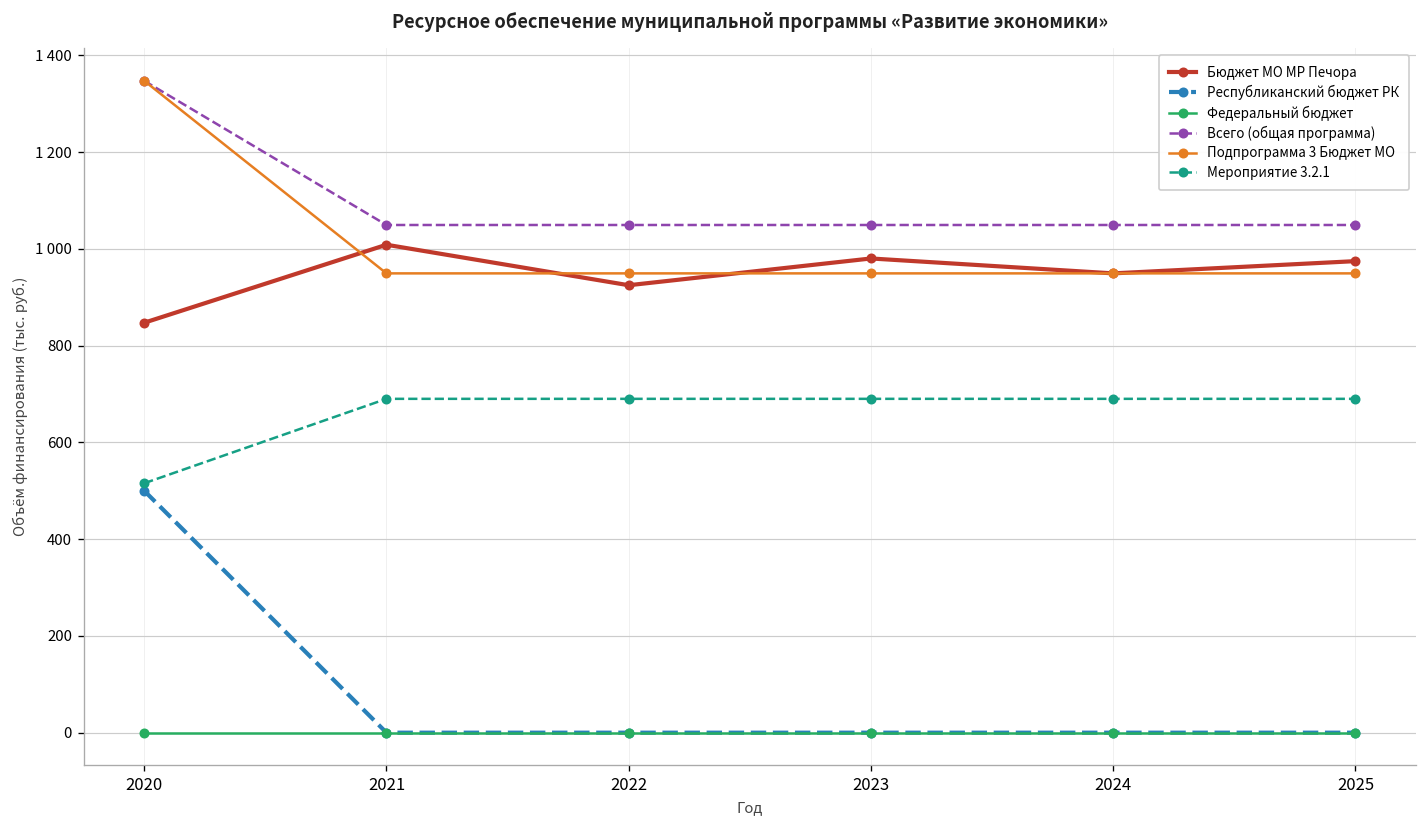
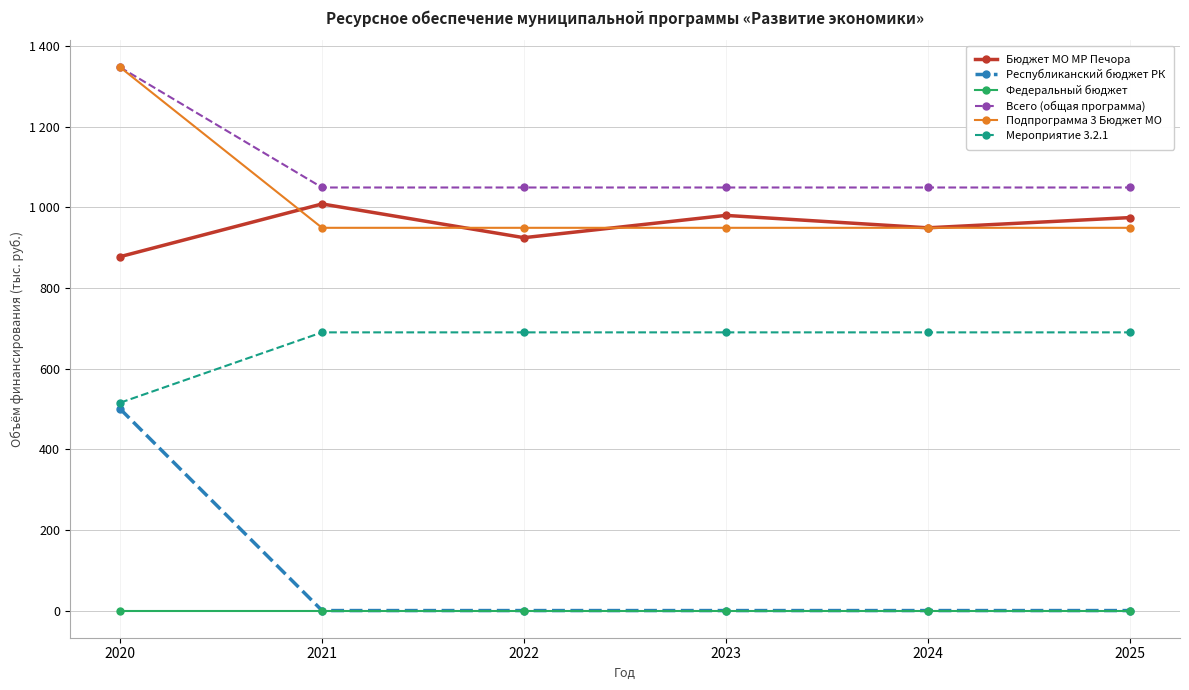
Бюджет МО МР Печора, 2020: 850 -> 880
